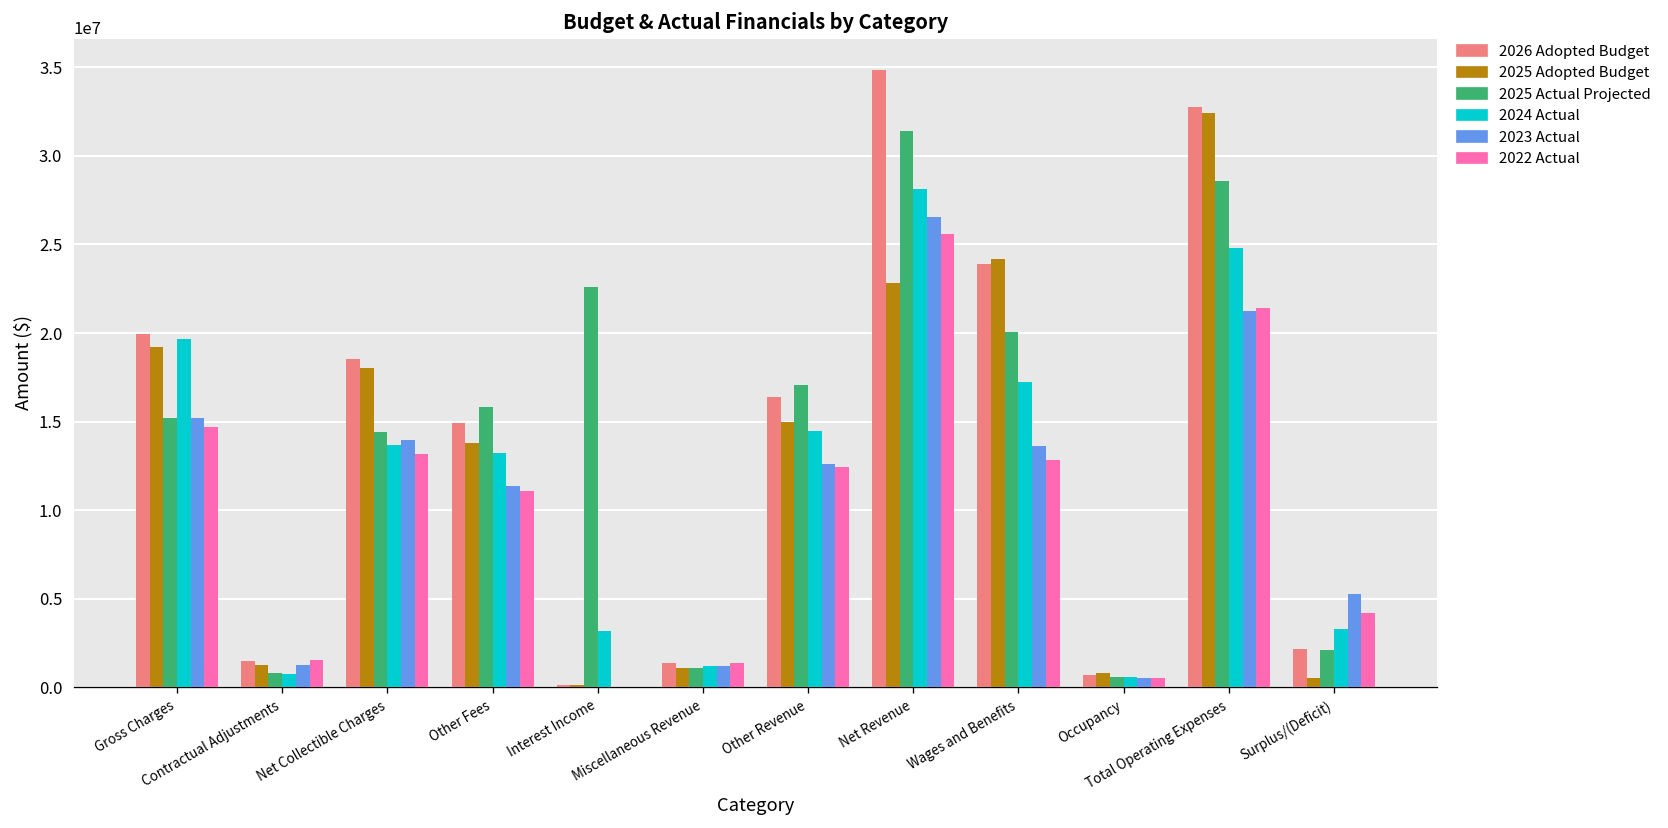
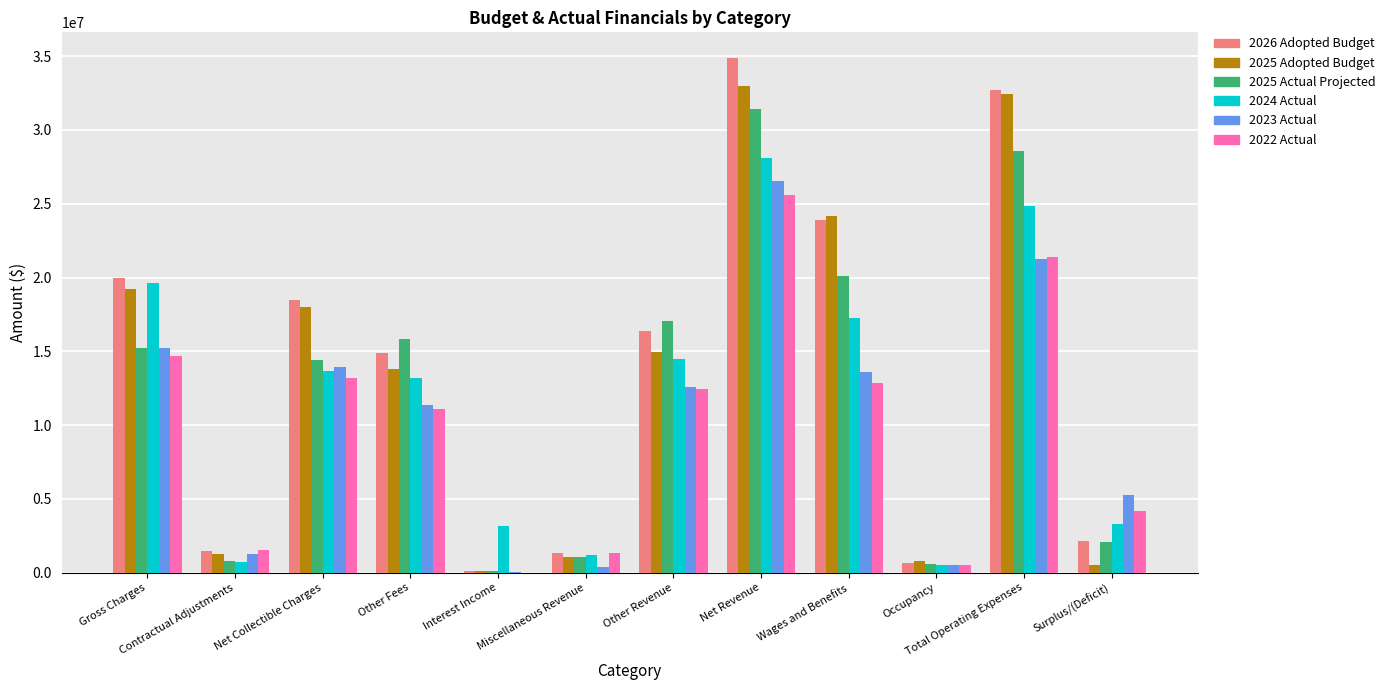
2025 Actual Projected, Interest Income: 22600000 -> 100000
2023 Actual, Miscellaneous Revenue: 1200000 -> 400000
2025 Adopted Budget, Net Revenue: 22900000 -> 33000000
